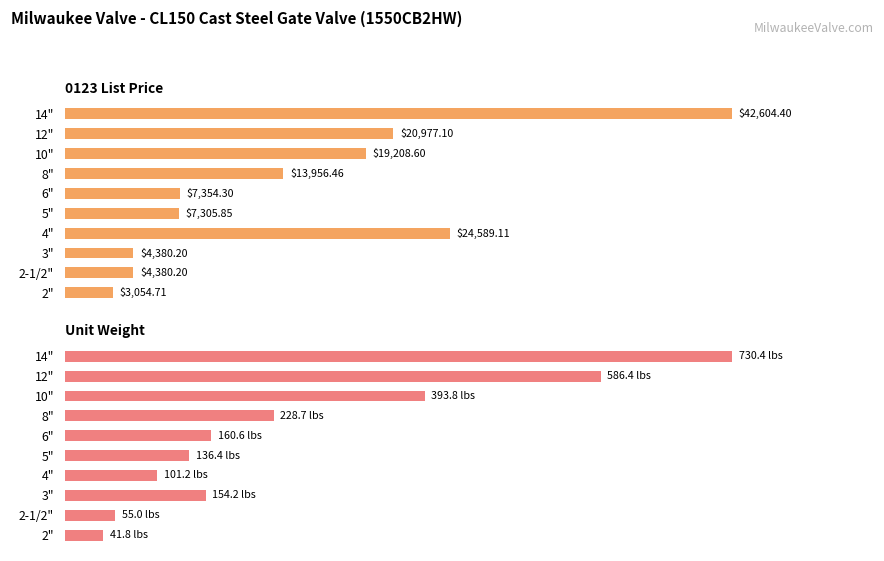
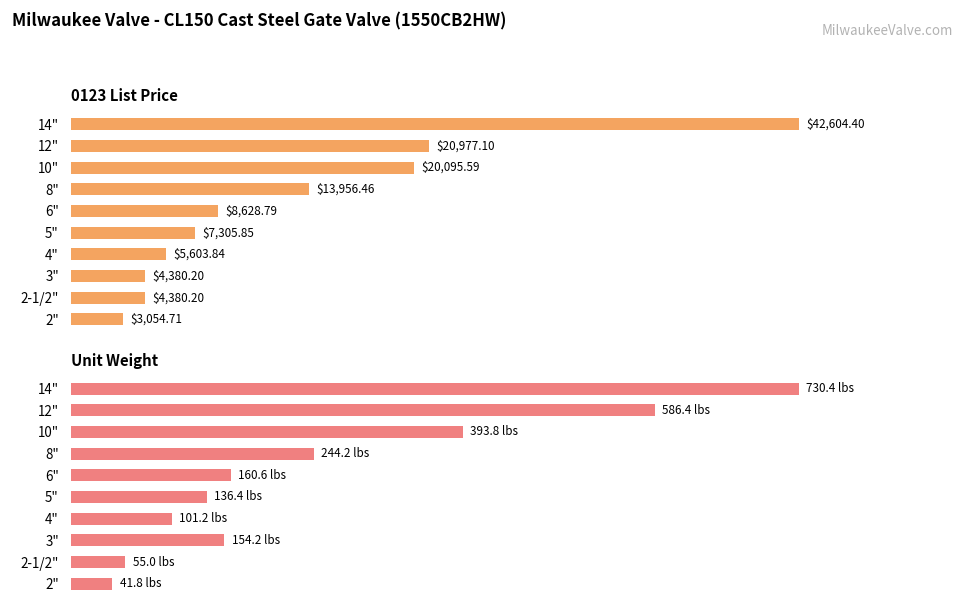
0123 List Price, 10": $19,208.60 -> $20,095.59
0123 List Price, 6": $7,354.30 -> $8,628.79
0123 List Price, 4": $24,589.11 -> $5,603.84
Unit Weight, 8": 228.7 -> 244.2
